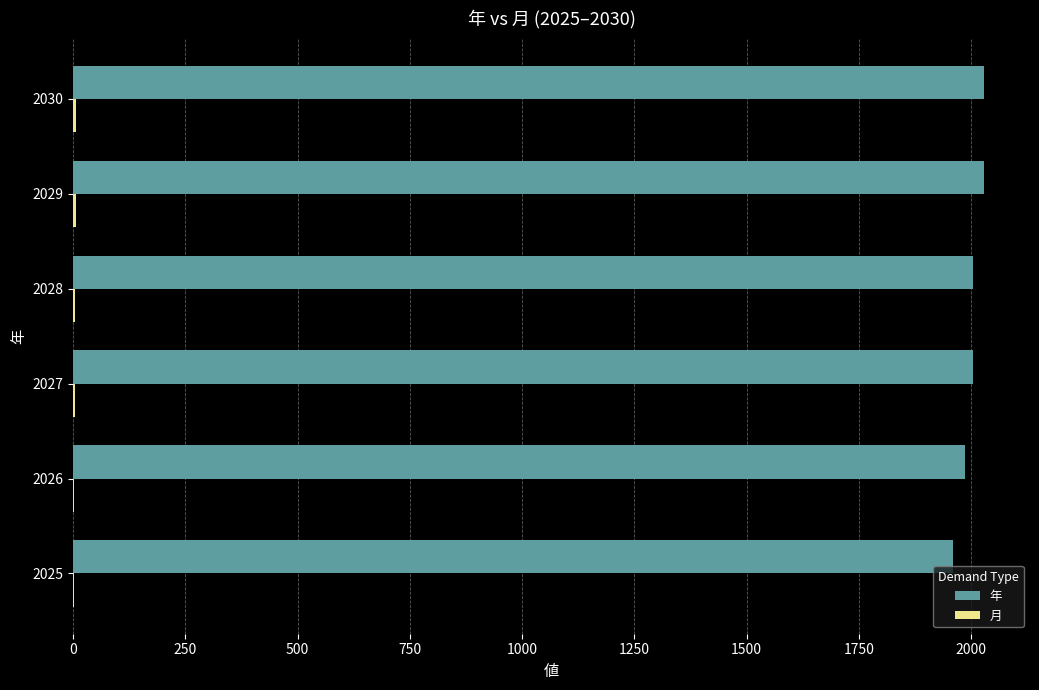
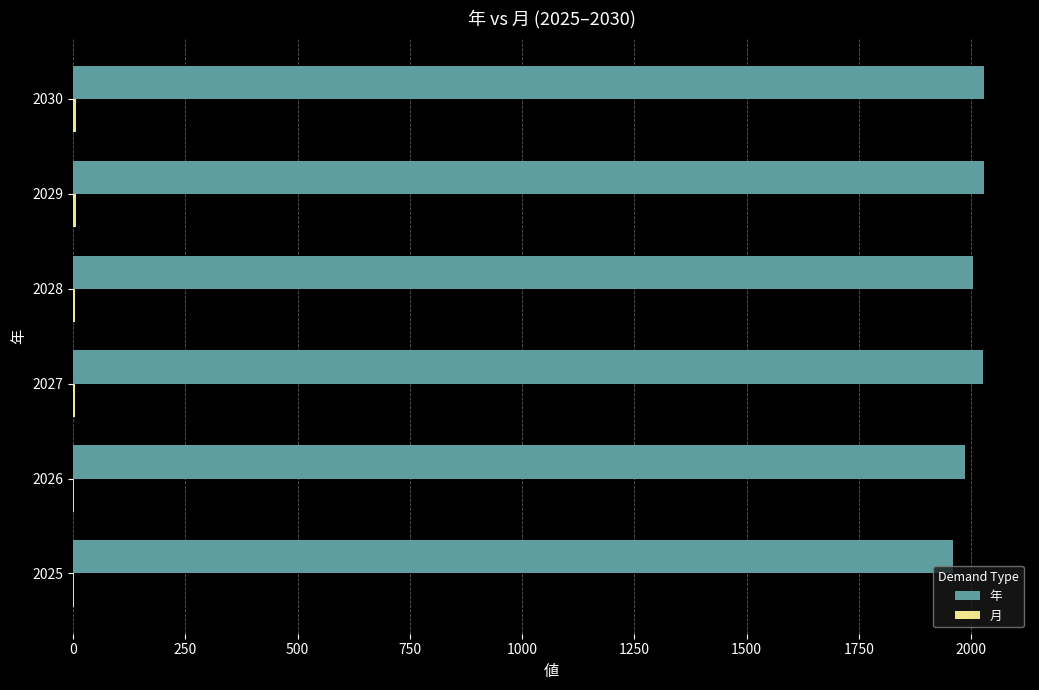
年, 2027: 2000 -> 2030
